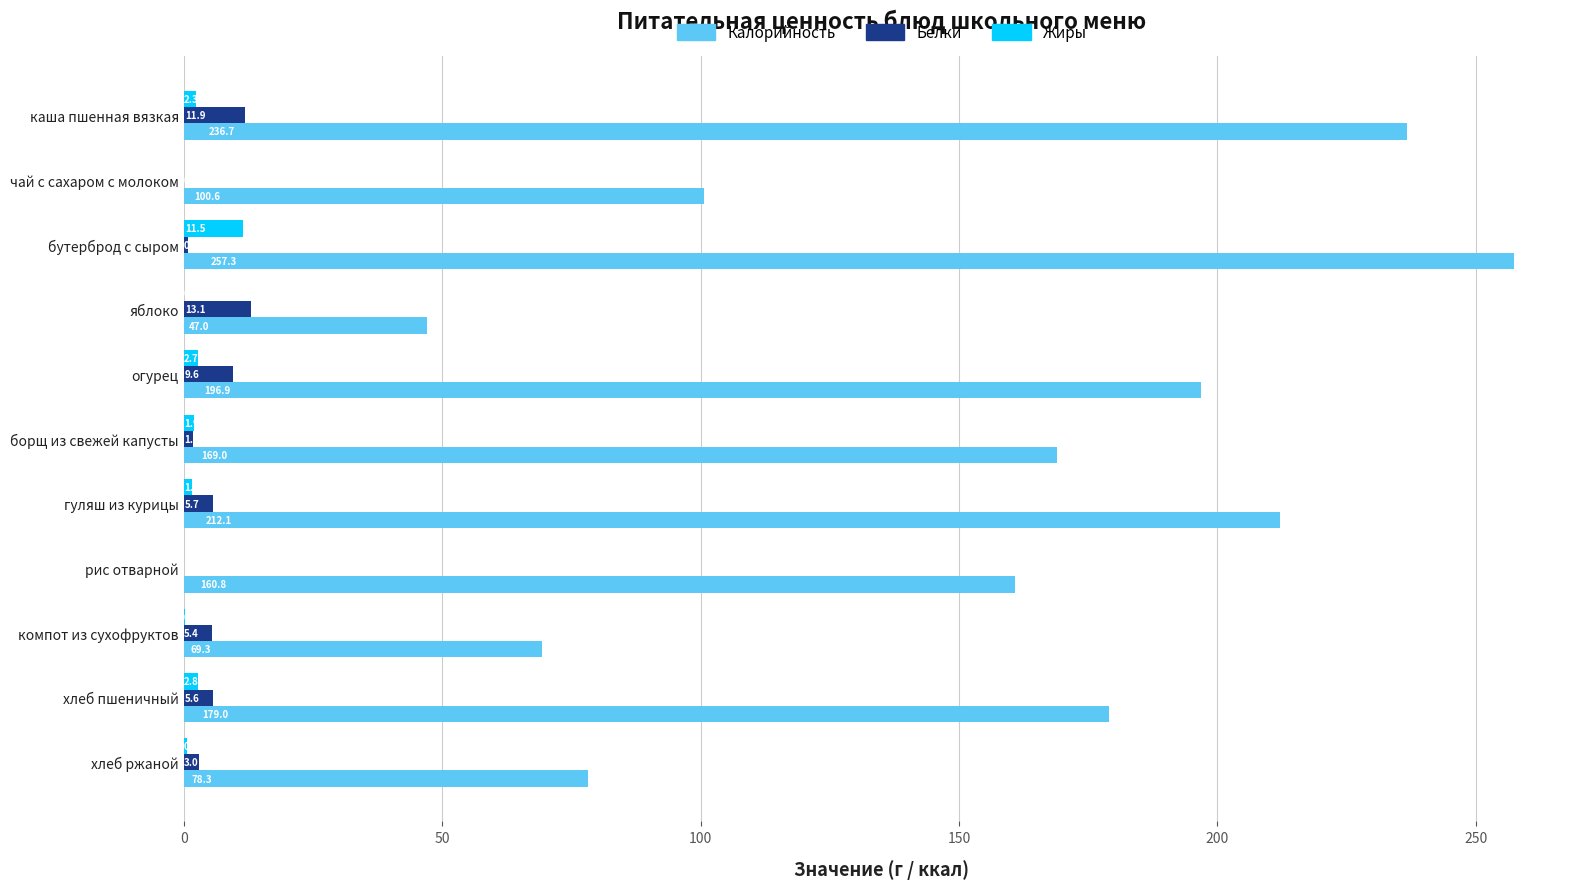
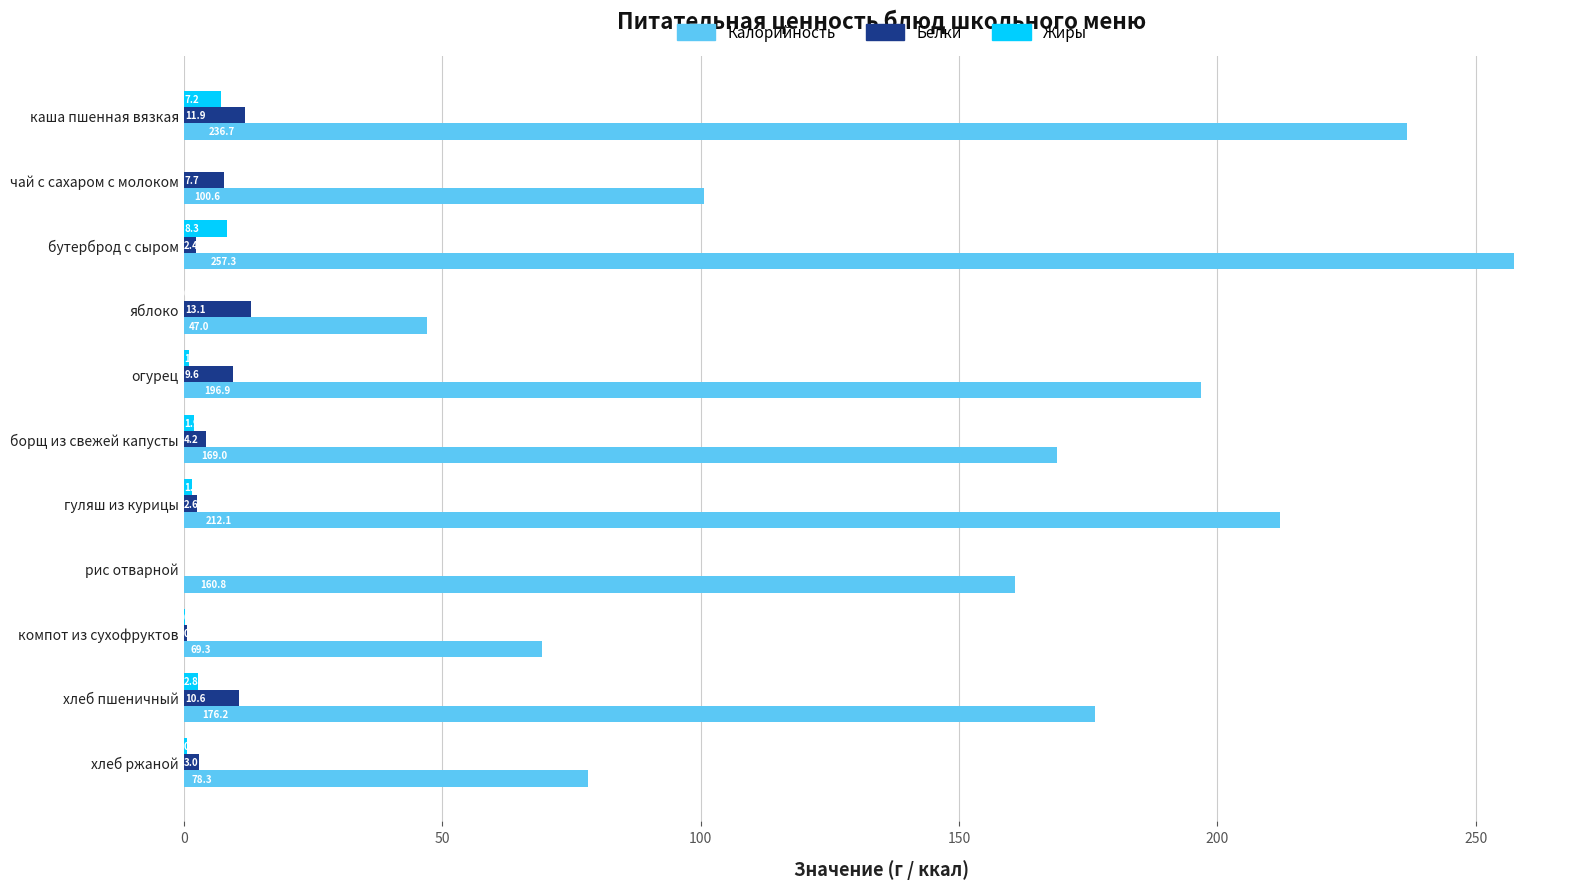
Жиры, каша пшенная вязкая: 2.3 -> 7.2
Белки, чай с сахаром с молоком: 0 -> 8
Жиры, бутерброд с сыром: 11.5 -> 8.3
Белки, бутерброд с сыром: 1 -> 2
Жиры, огурец: 3 -> 1
Белки, борщ из свежей капусты: 1.8 -> 4.2
Белки, гуляш из курицы: 5.7 -> 2.6
Белки, компот из сухофруктов: 5 -> 1
Белки, хлеб пшеничный: 5.6 -> 10.6
Калорийность, хлеб пшеничный: 179.0 -> 176.2
